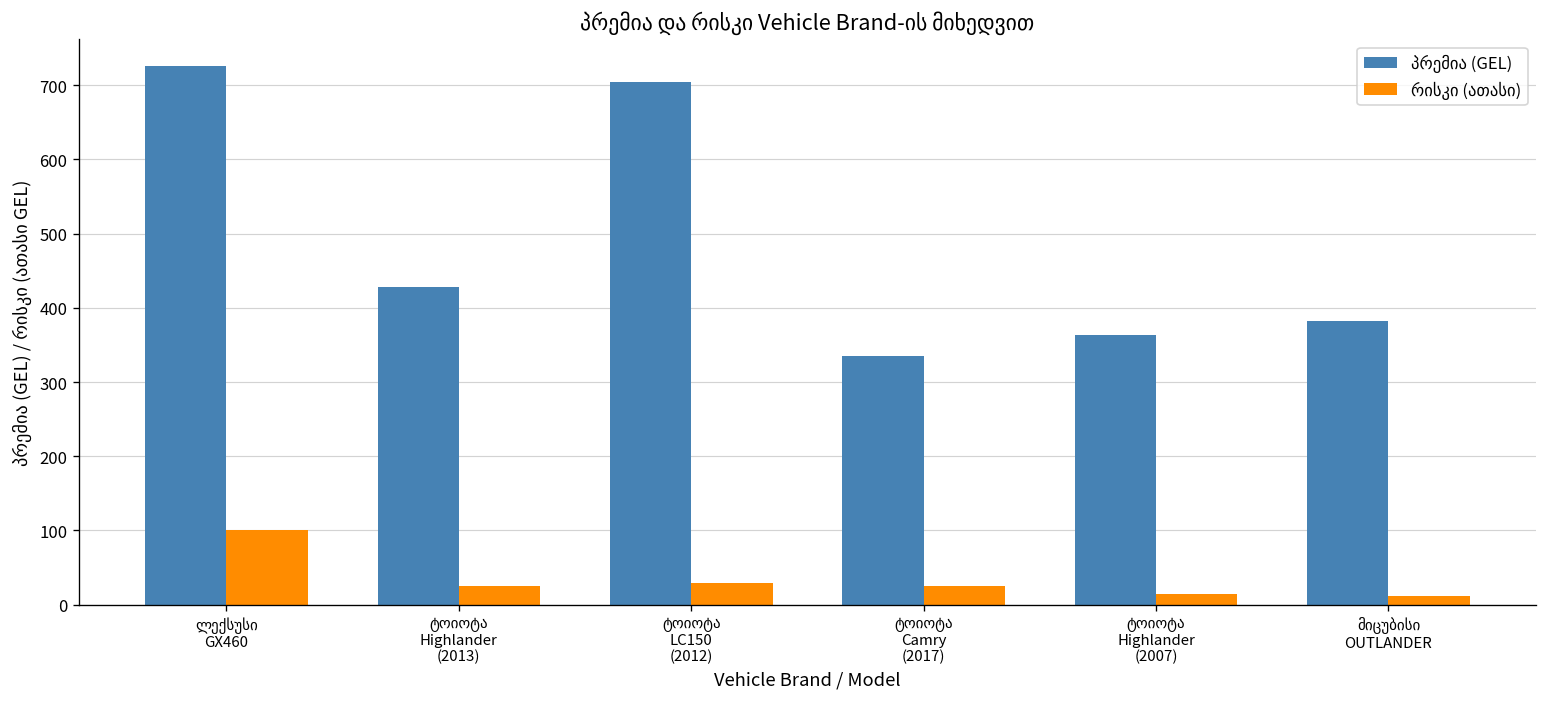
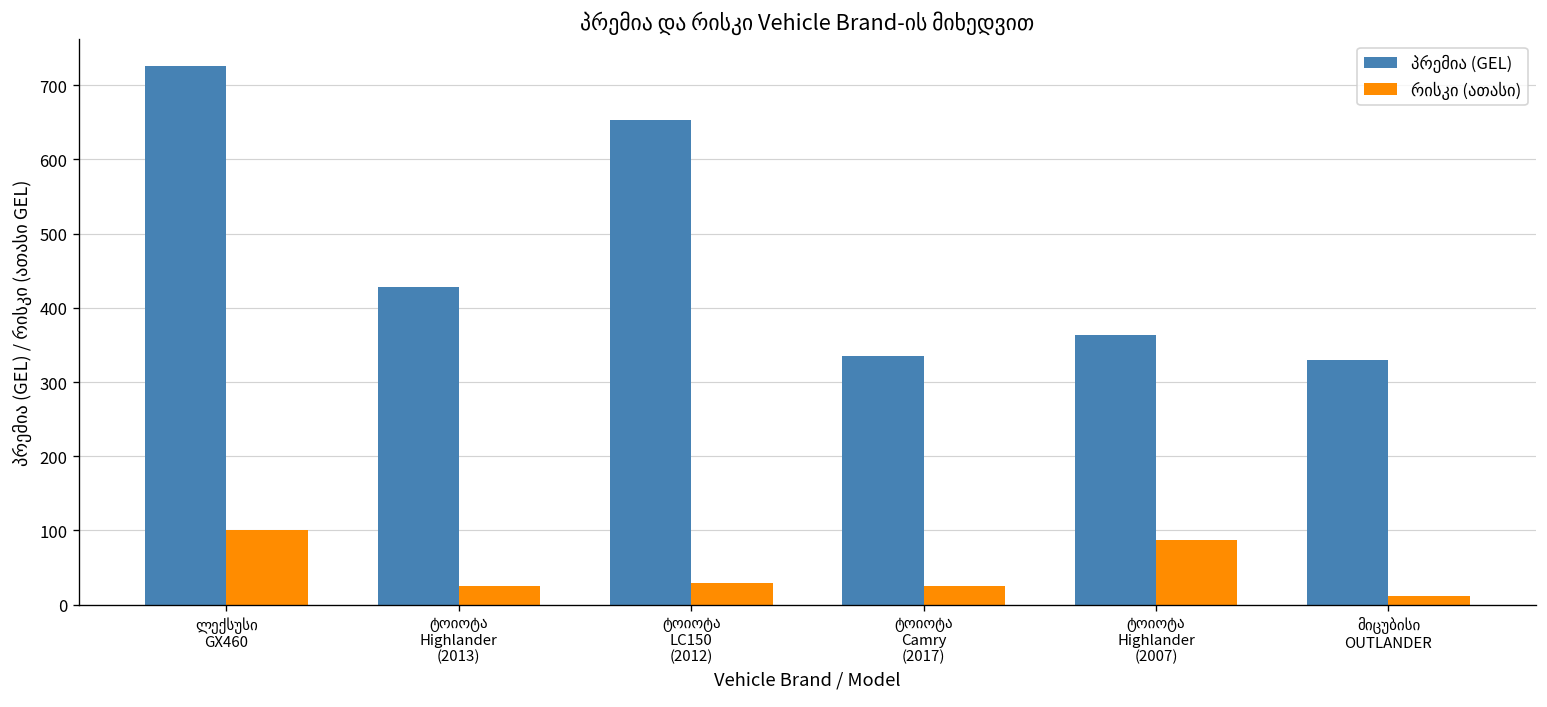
პრემია (GEL), ტოიოტა LC150 (2012): 700 -> 650
რისკი (ათასი), ტოიოტა Highlander (2007): 20 -> 90
პრემია (GEL), მიცუბისი OUTLANDER: 380 -> 330
